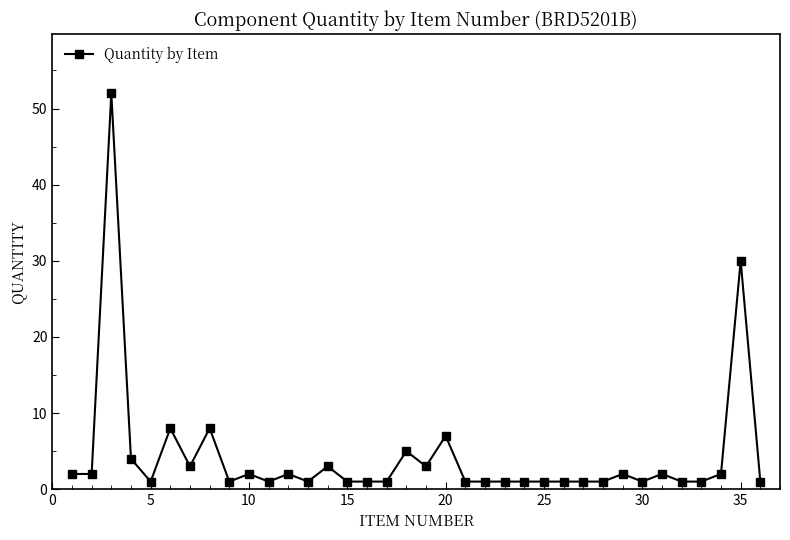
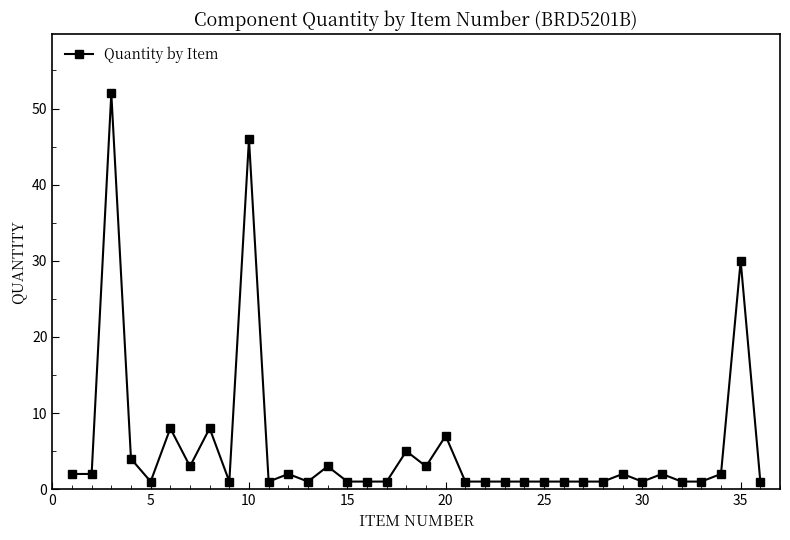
10: 2 -> 46
